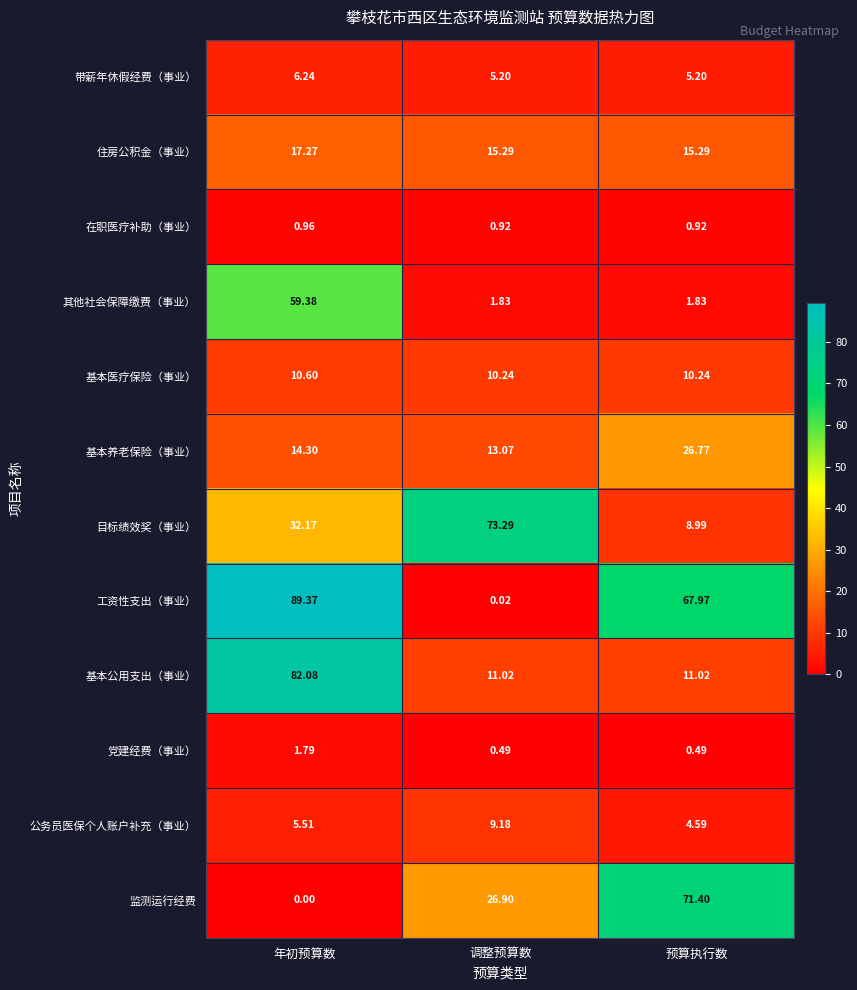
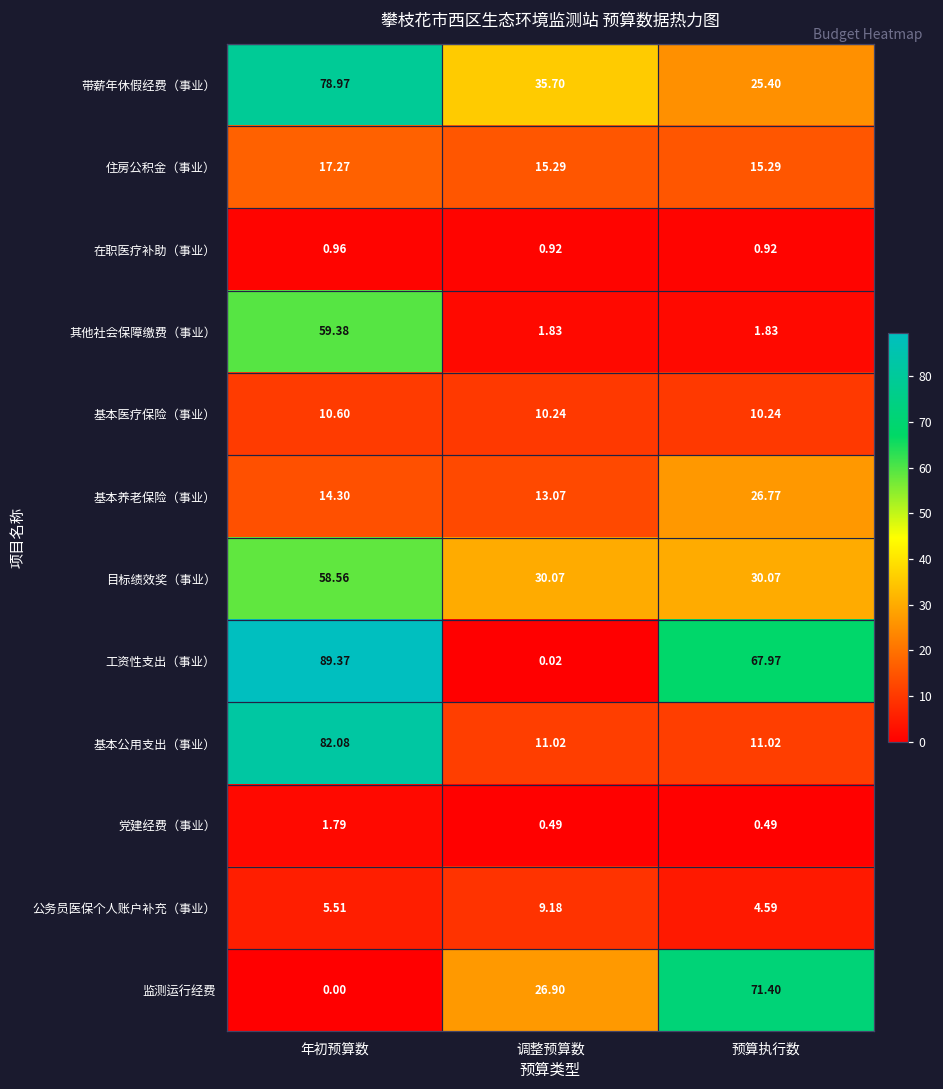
带薪年休假经费（事业）, 年初预算数: 6.24 -> 78.97
带薪年休假经费（事业）, 调整预算数: 5.20 -> 35.70
带薪年休假经费（事业）, 预算执行数: 5.20 -> 25.40
目标绩效奖（事业）, 年初预算数: 32.17 -> 58.56
目标绩效奖（事业）, 调整预算数: 73.29 -> 30.07
目标绩效奖（事业）, 预算执行数: 8.99 -> 30.07
